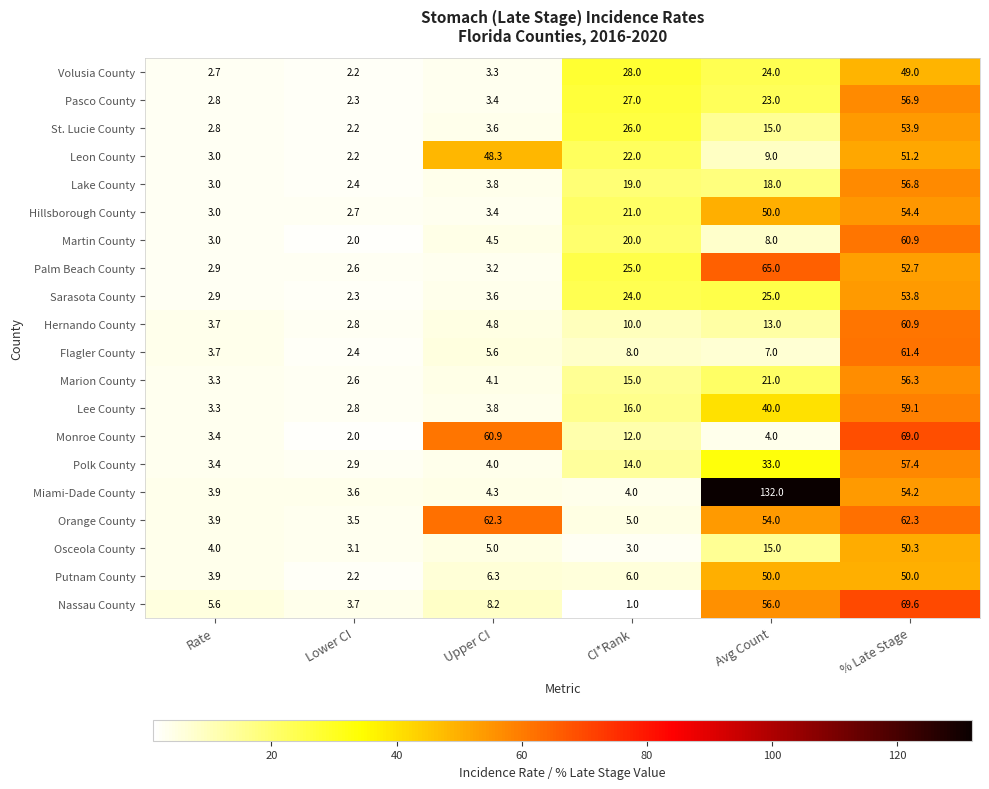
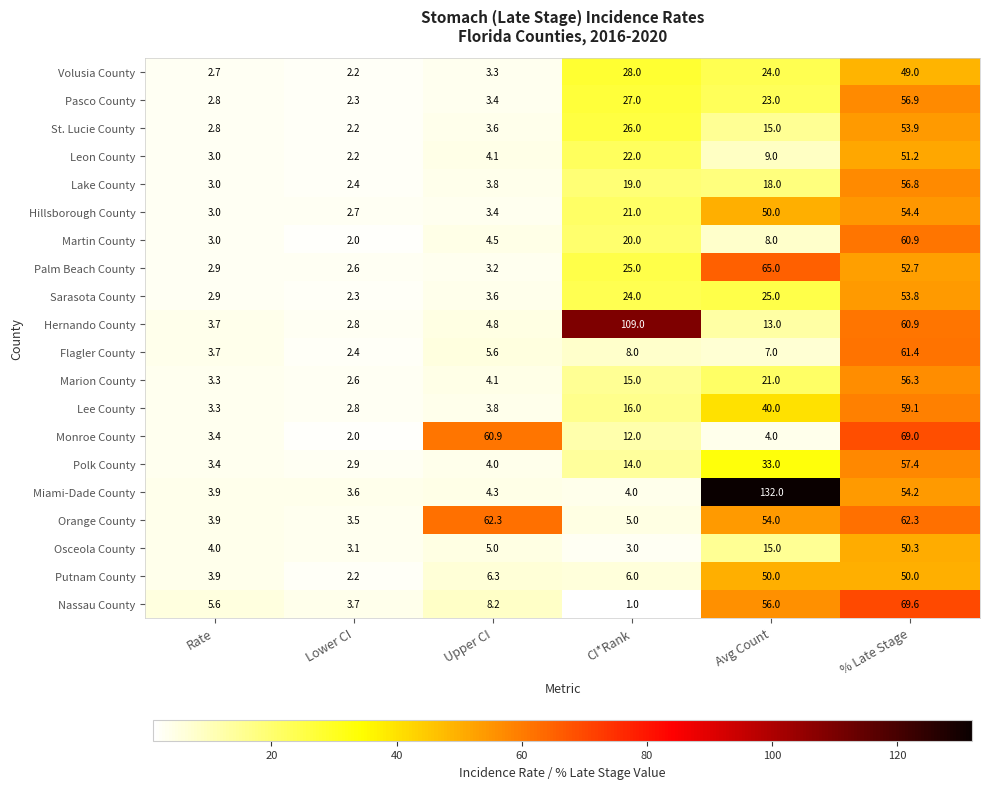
Leon County, Upper CI: 48.3 -> 4.1
Hernando County, CI*Rank: 10.0 -> 109.0
